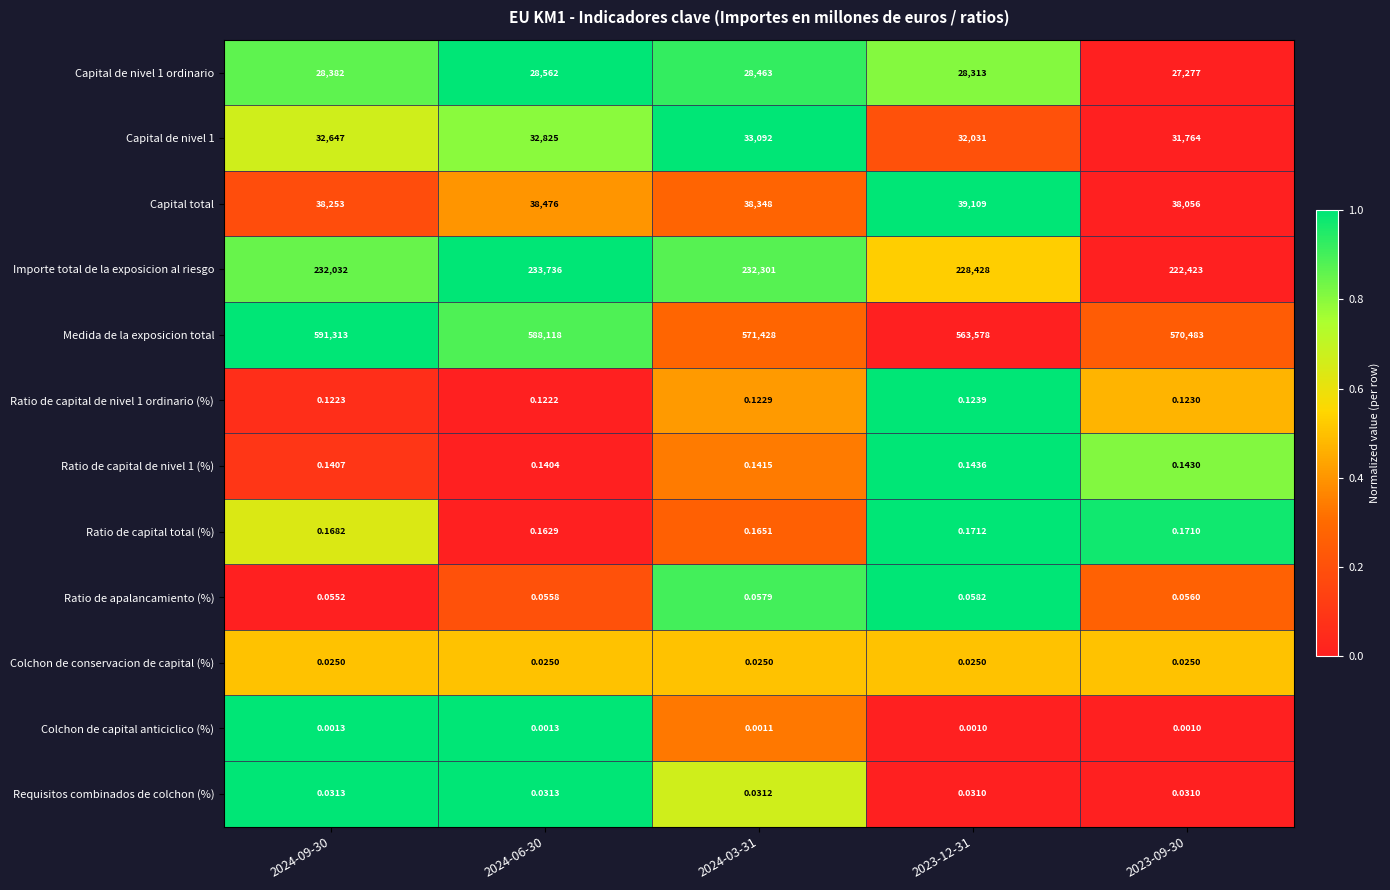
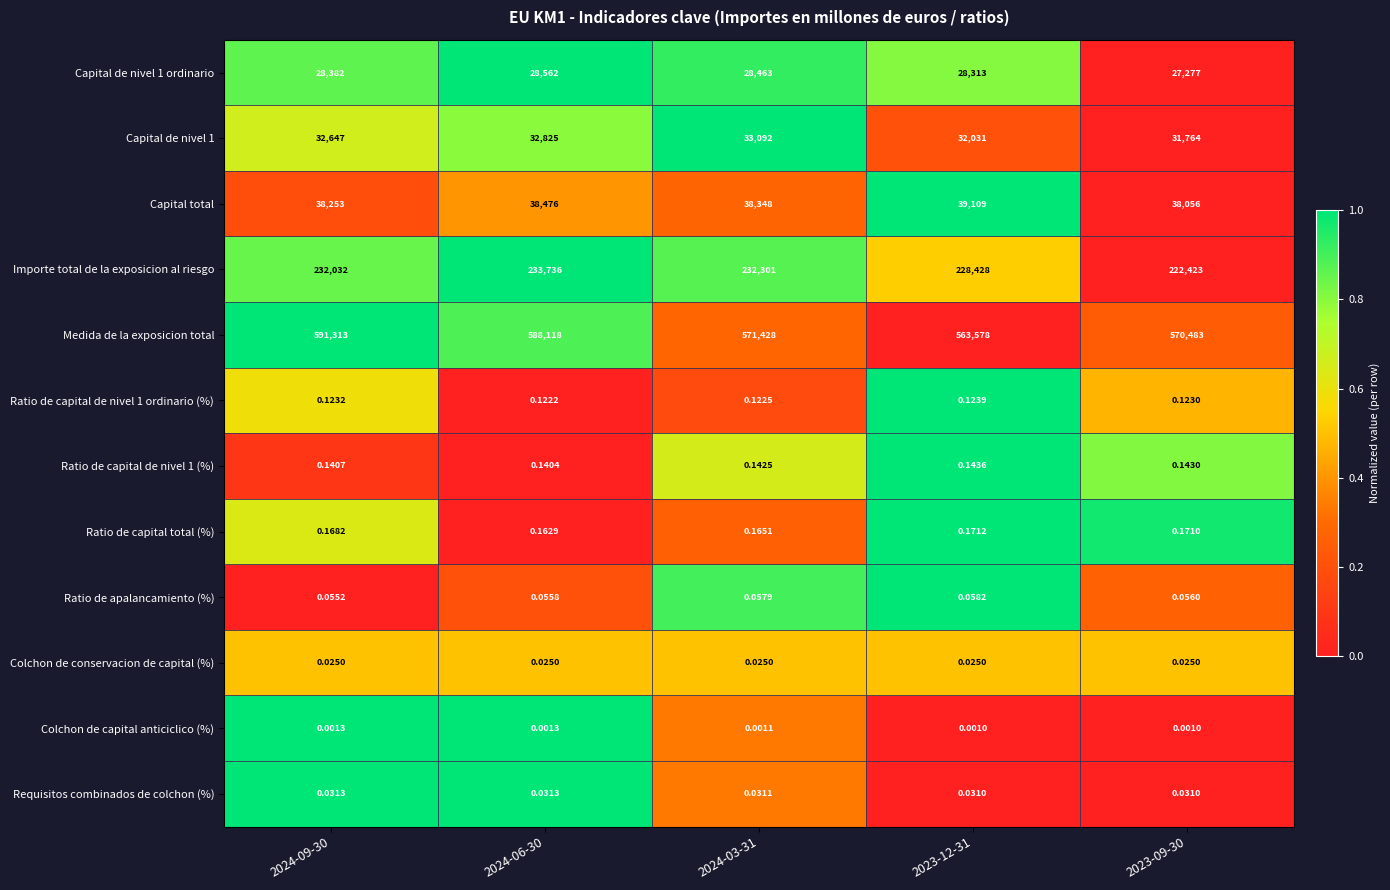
Ratio de capital de nivel 1 ordinario (%), 2024-09-30: 0.1223 -> 0.1232
Ratio de capital de nivel 1 ordinario (%), 2024-03-31: 0.1229 -> 0.1225
Ratio de capital de nivel 1 (%), 2024-03-31: 0.1415 -> 0.1425
Requisitos combinados de colchon (%), 2024-03-31: 0.0312 -> 0.0311
